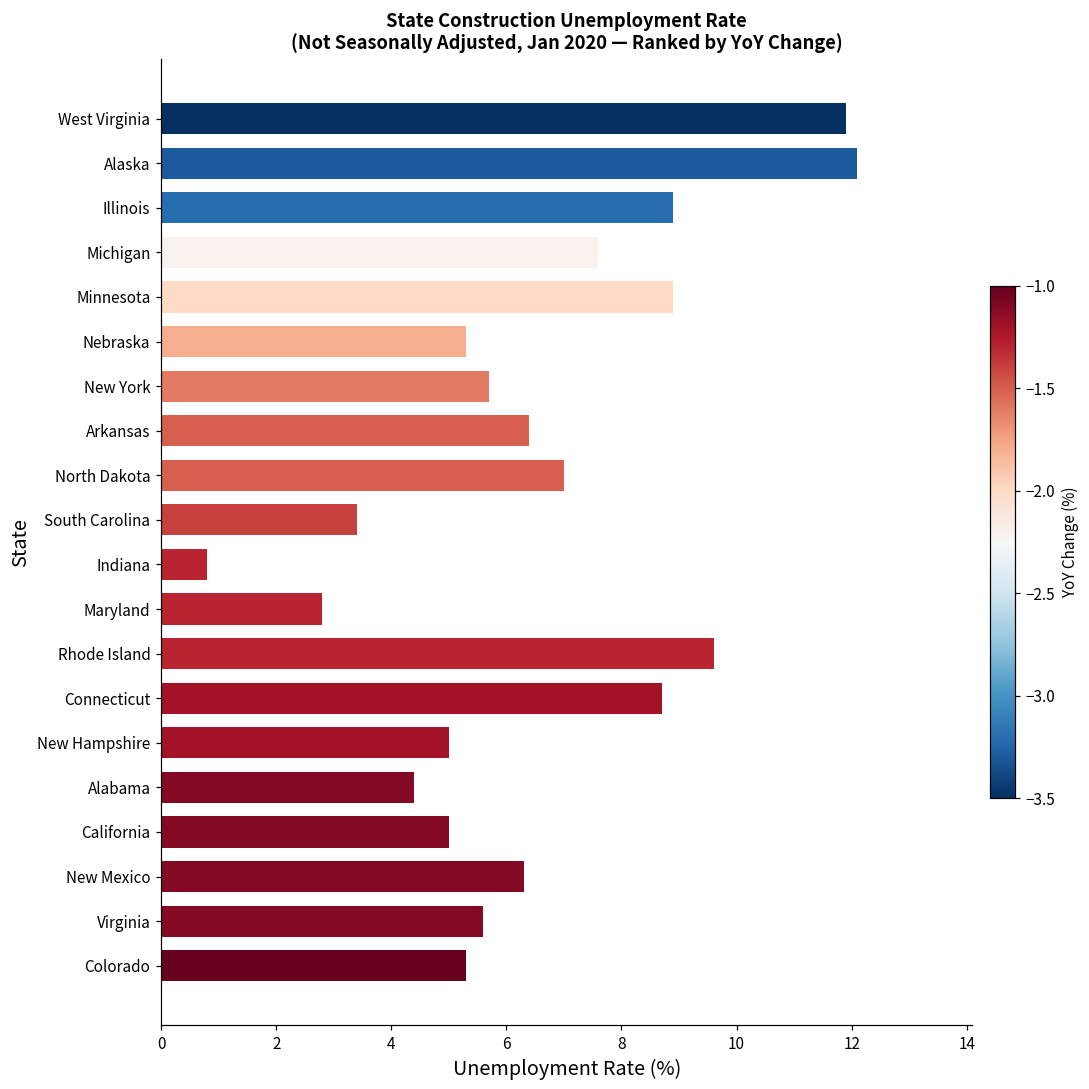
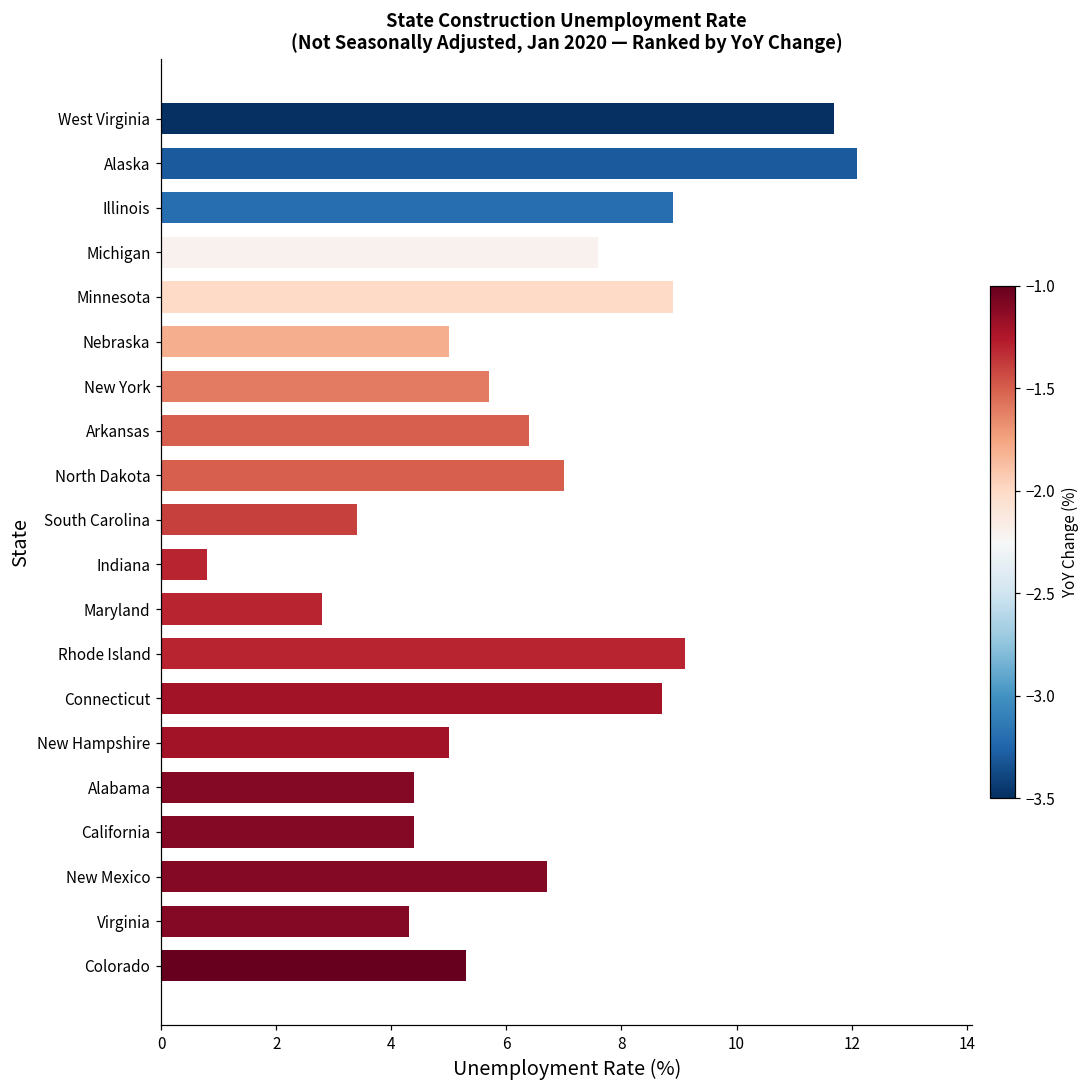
West Virginia: 11.9 -> 11.7
Nebraska: 5.3 -> 5.0
Rhode Island: 9.6 -> 9.1
California: 5.0 -> 4.4
New Mexico: 6.3 -> 6.7
Virginia: 5.6 -> 4.3
